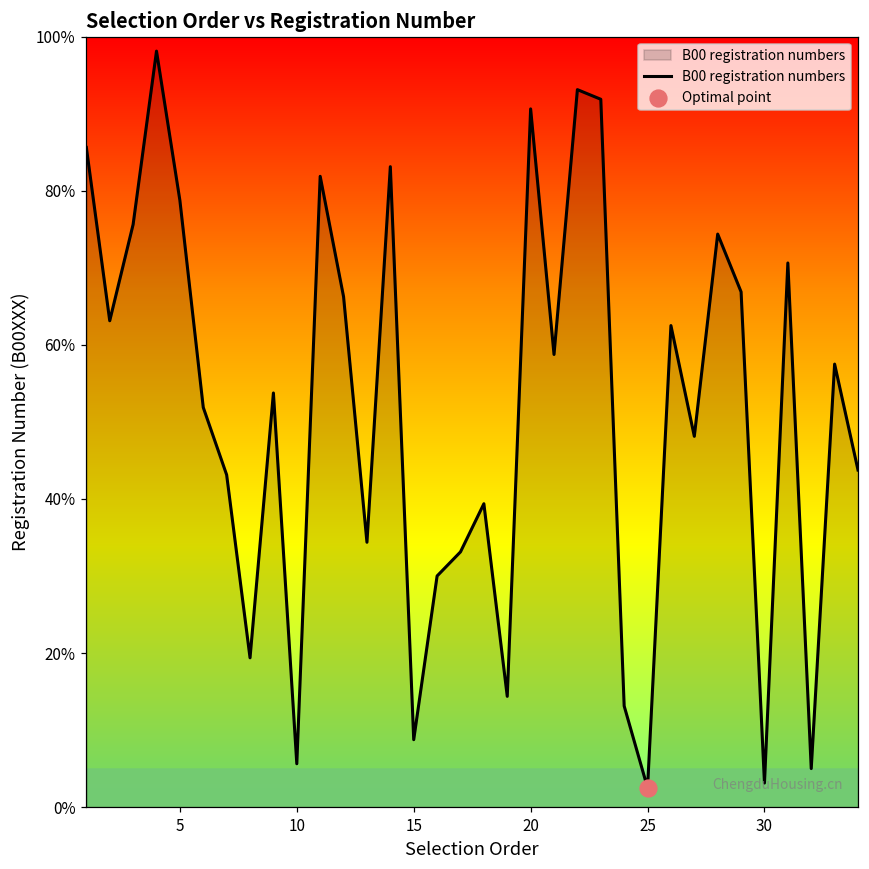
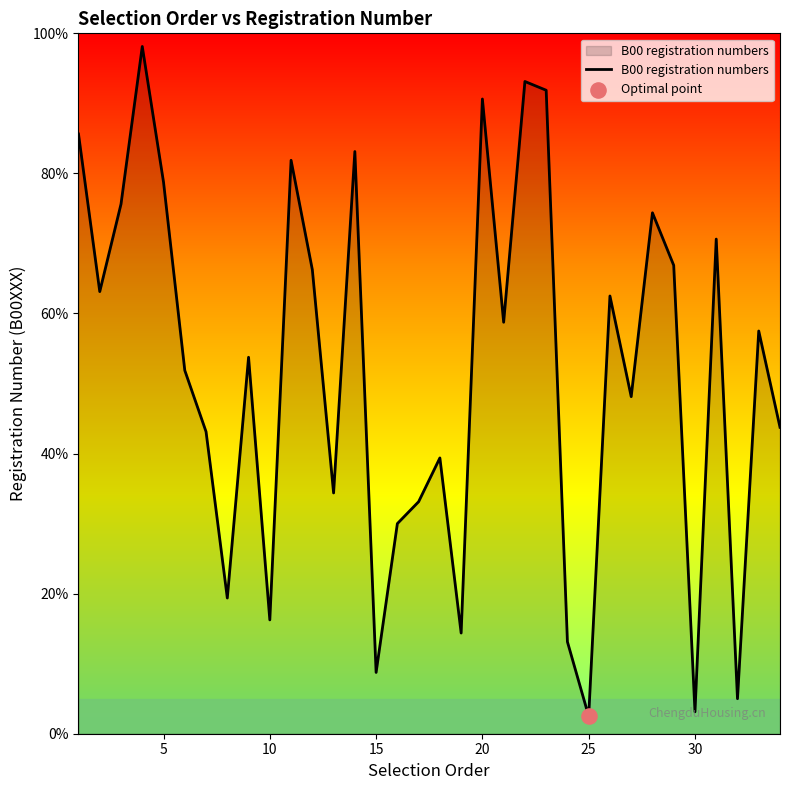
B00 registration numbers, 10: 6% -> 16%
